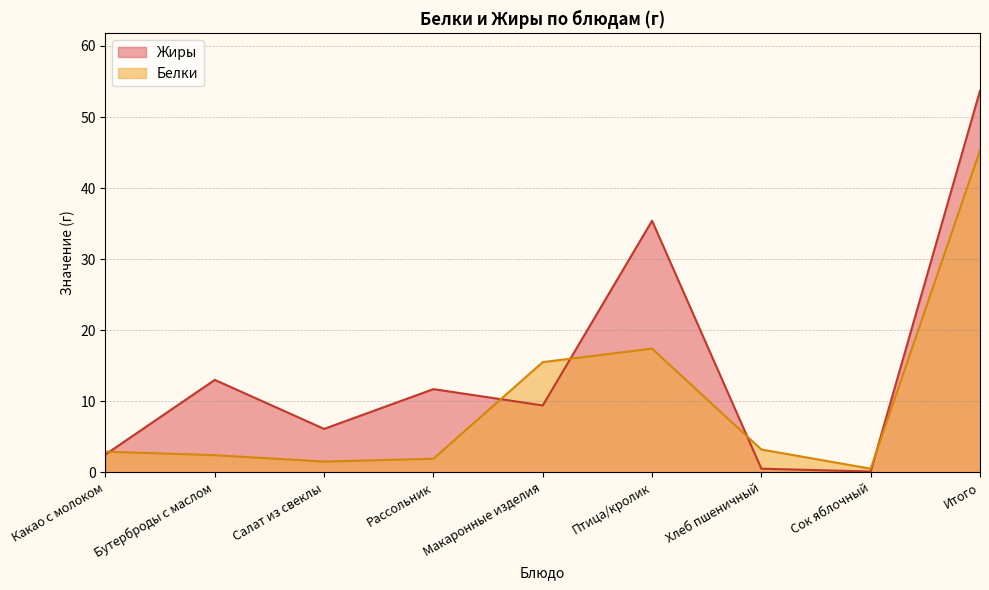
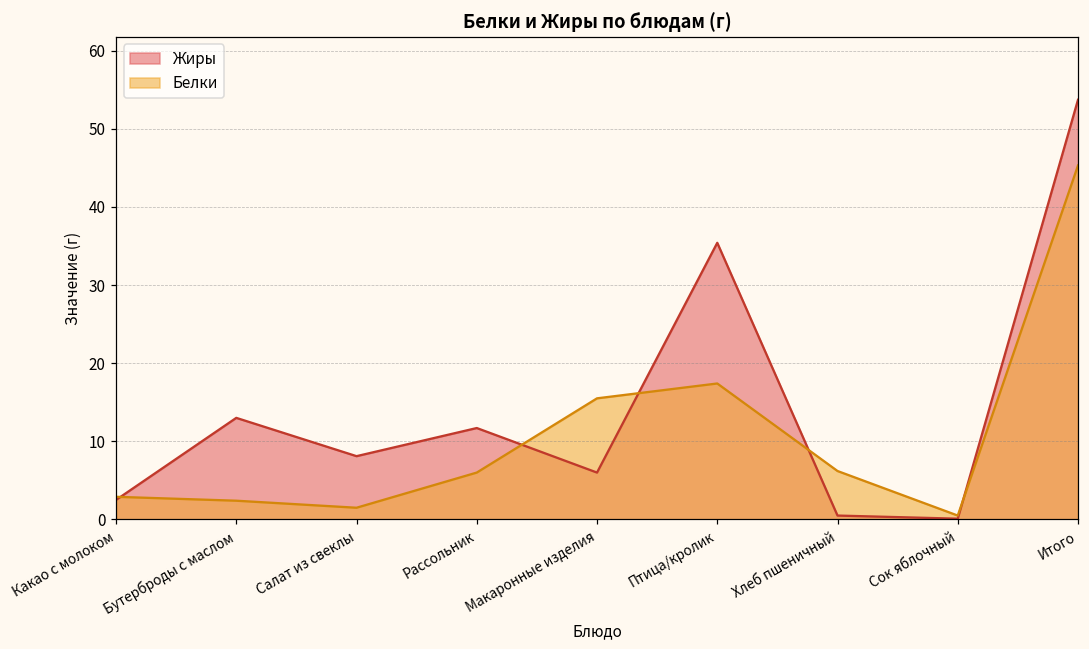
Жиры, Салат из свеклы: 6 -> 8
Белки, Рассольник: 2 -> 6
Жиры, Макаронные изделия: 9 -> 6
Белки, Хлеб пшеничный: 3 -> 6
